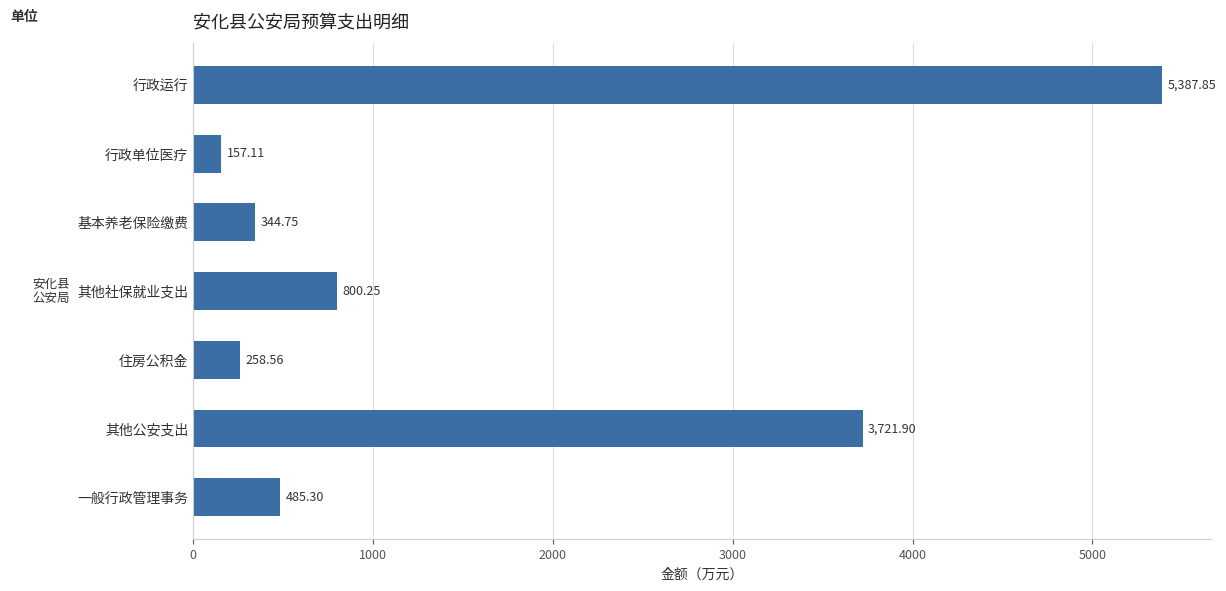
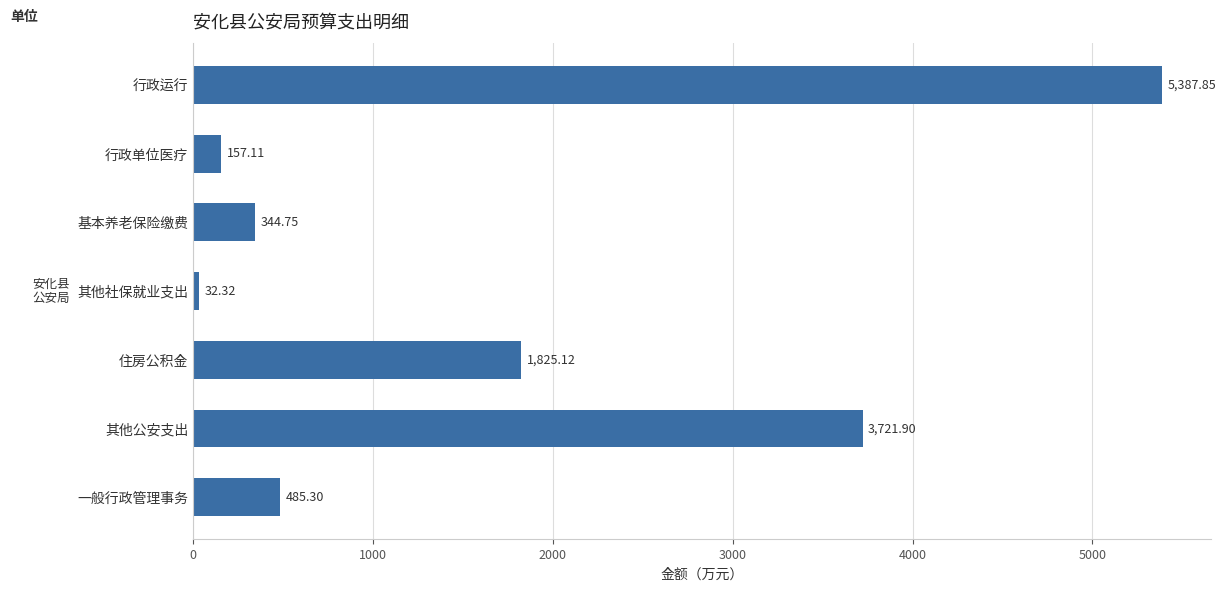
其他社保就业支出: 800.25 -> 32.32
住房公积金: 258.56 -> 1,825.12
